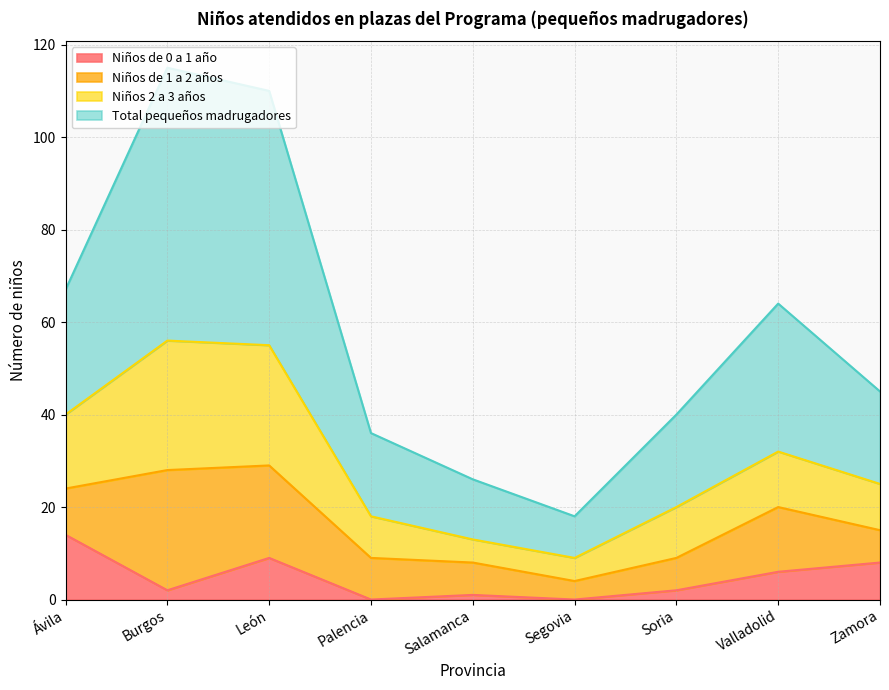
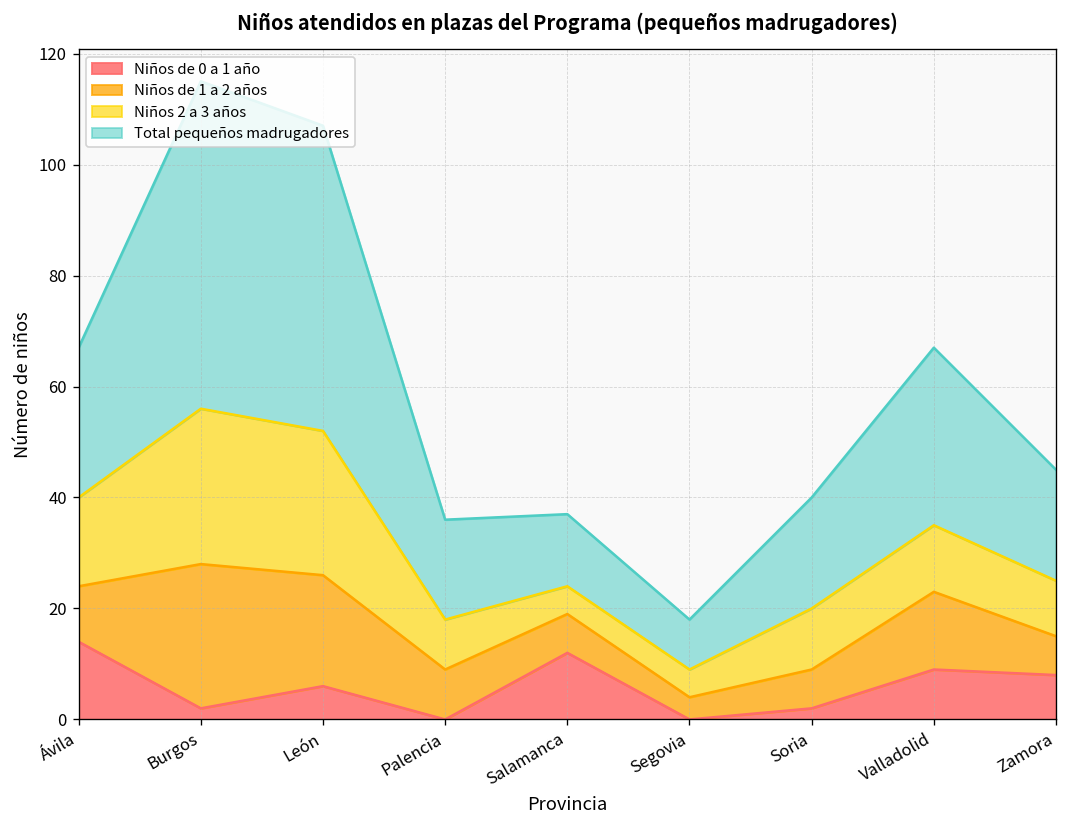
Niños de 0 a 1 año, León: 9 -> 6
Niños de 0 a 1 año, Salamanca: 1 -> 12
Niños de 0 a 1 año, Valladolid: 6 -> 9
